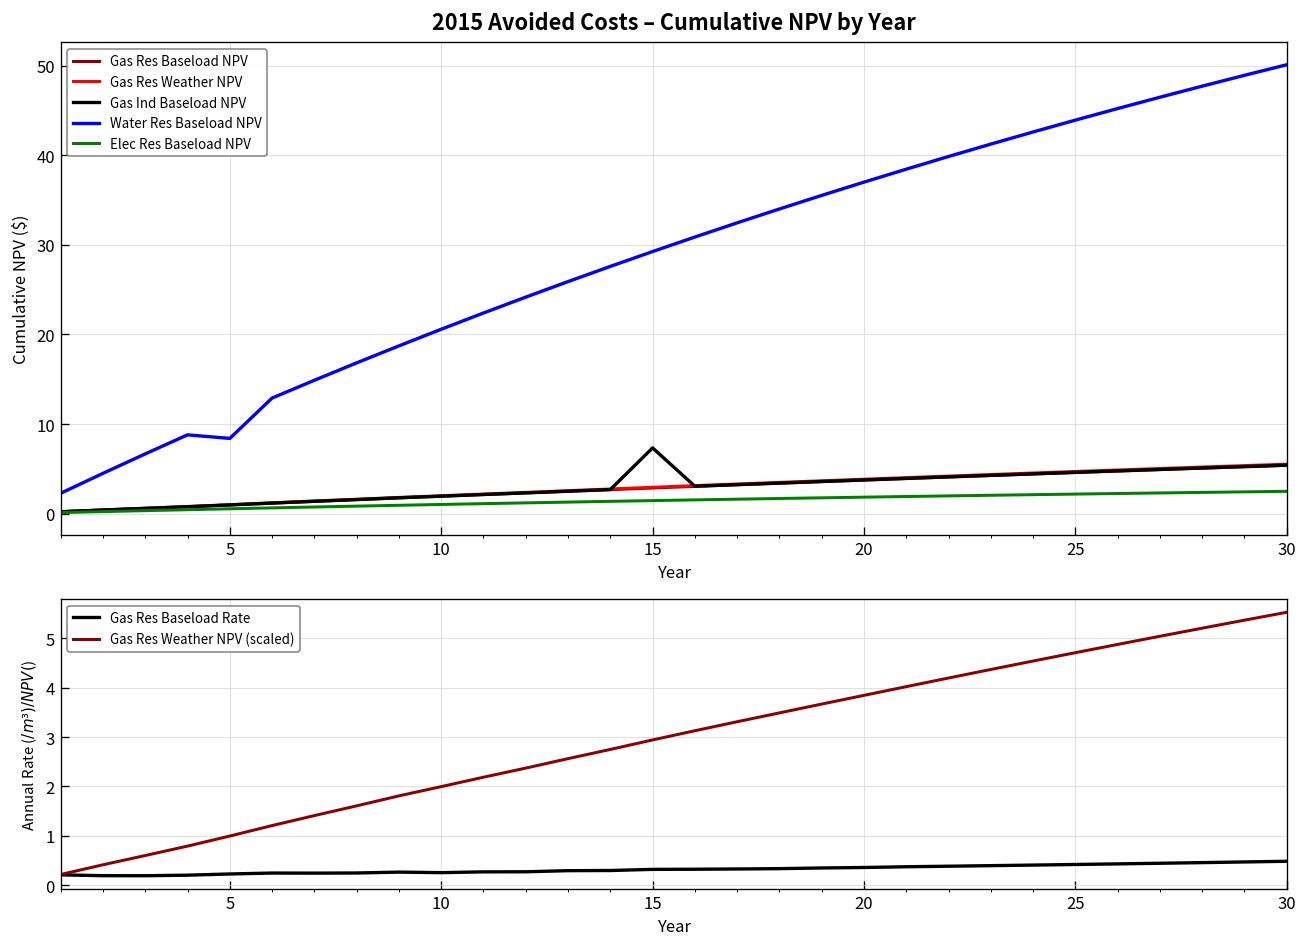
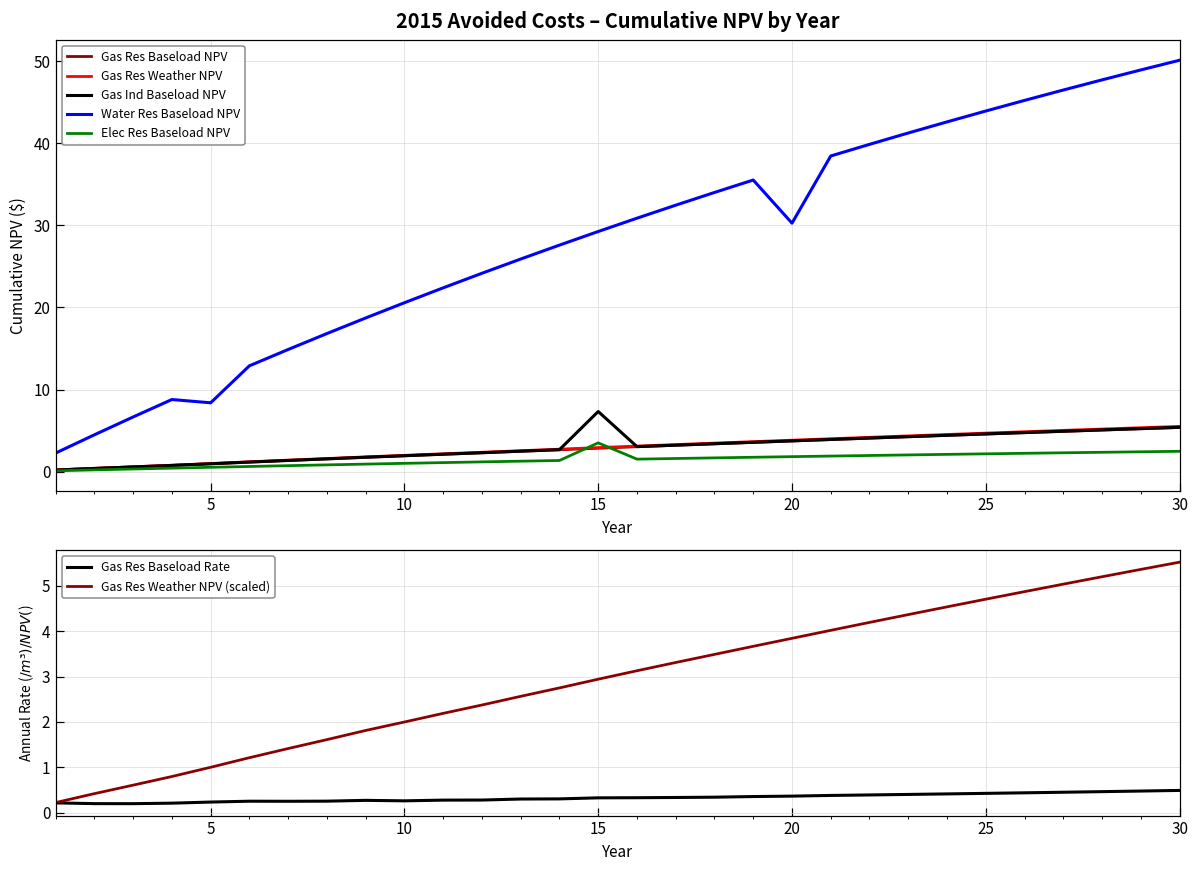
2015 Avoided Costs – Cumulative NPV by Year, Elec Res Baseload NPV, 15: 1 -> 4
2015 Avoided Costs – Cumulative NPV by Year, Water Res Baseload NPV, 20: 37 -> 30
